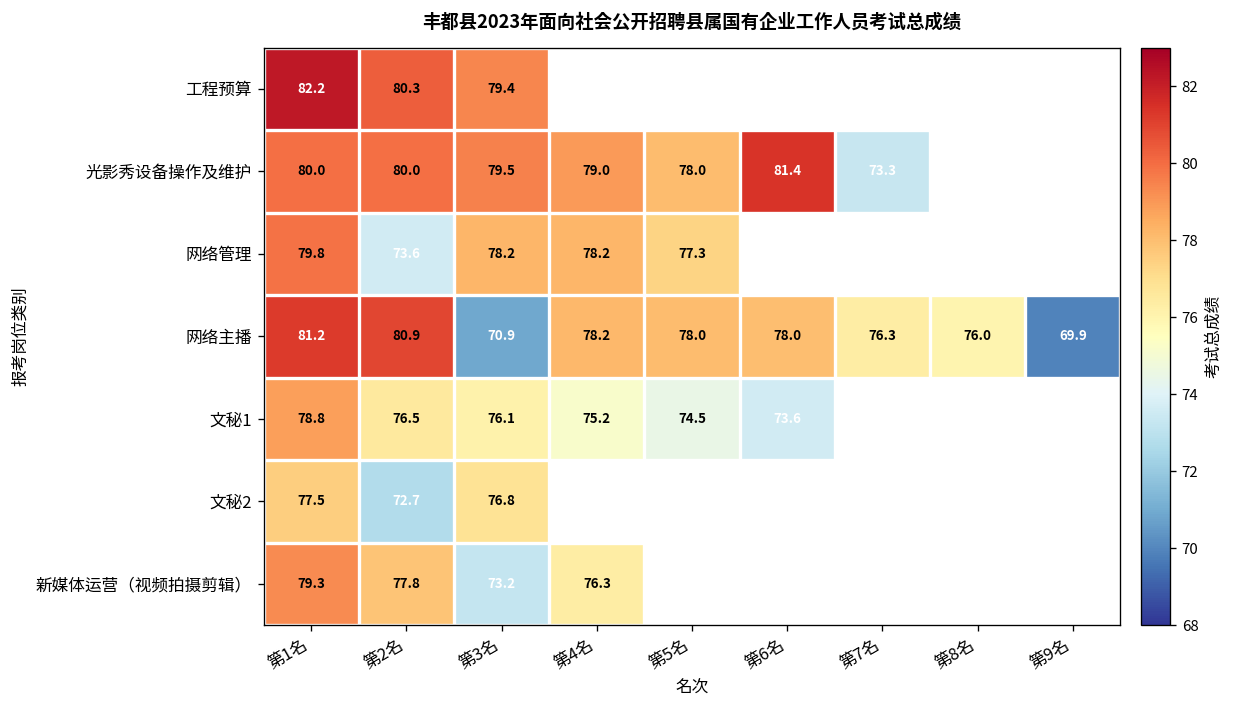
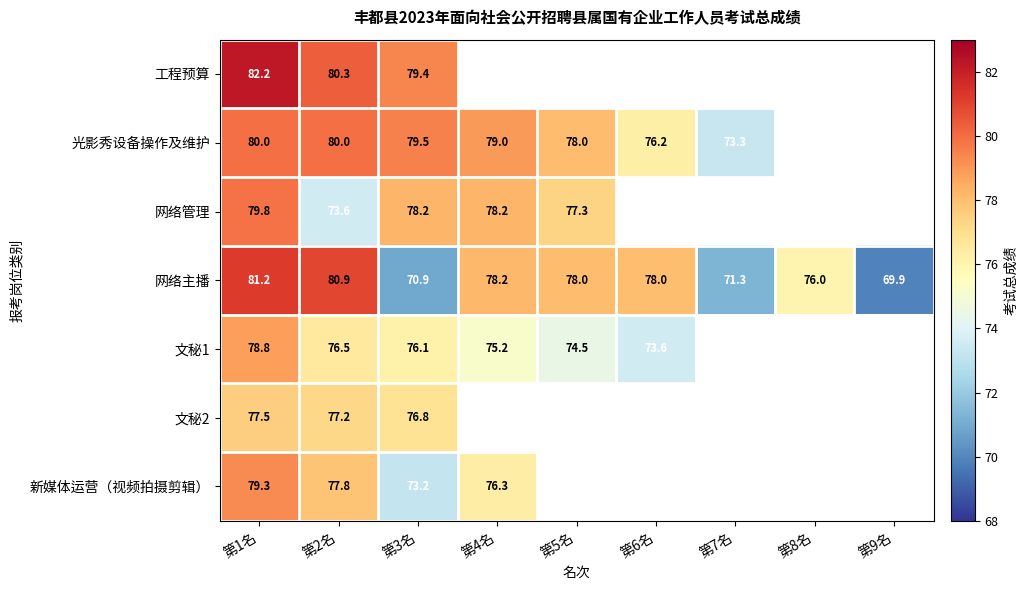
光影秀设备操作及维护, 第6名: 81.4 -> 76.2
网络主播, 第7名: 76.3 -> 71.3
文秘2, 第2名: 72.7 -> 77.2
